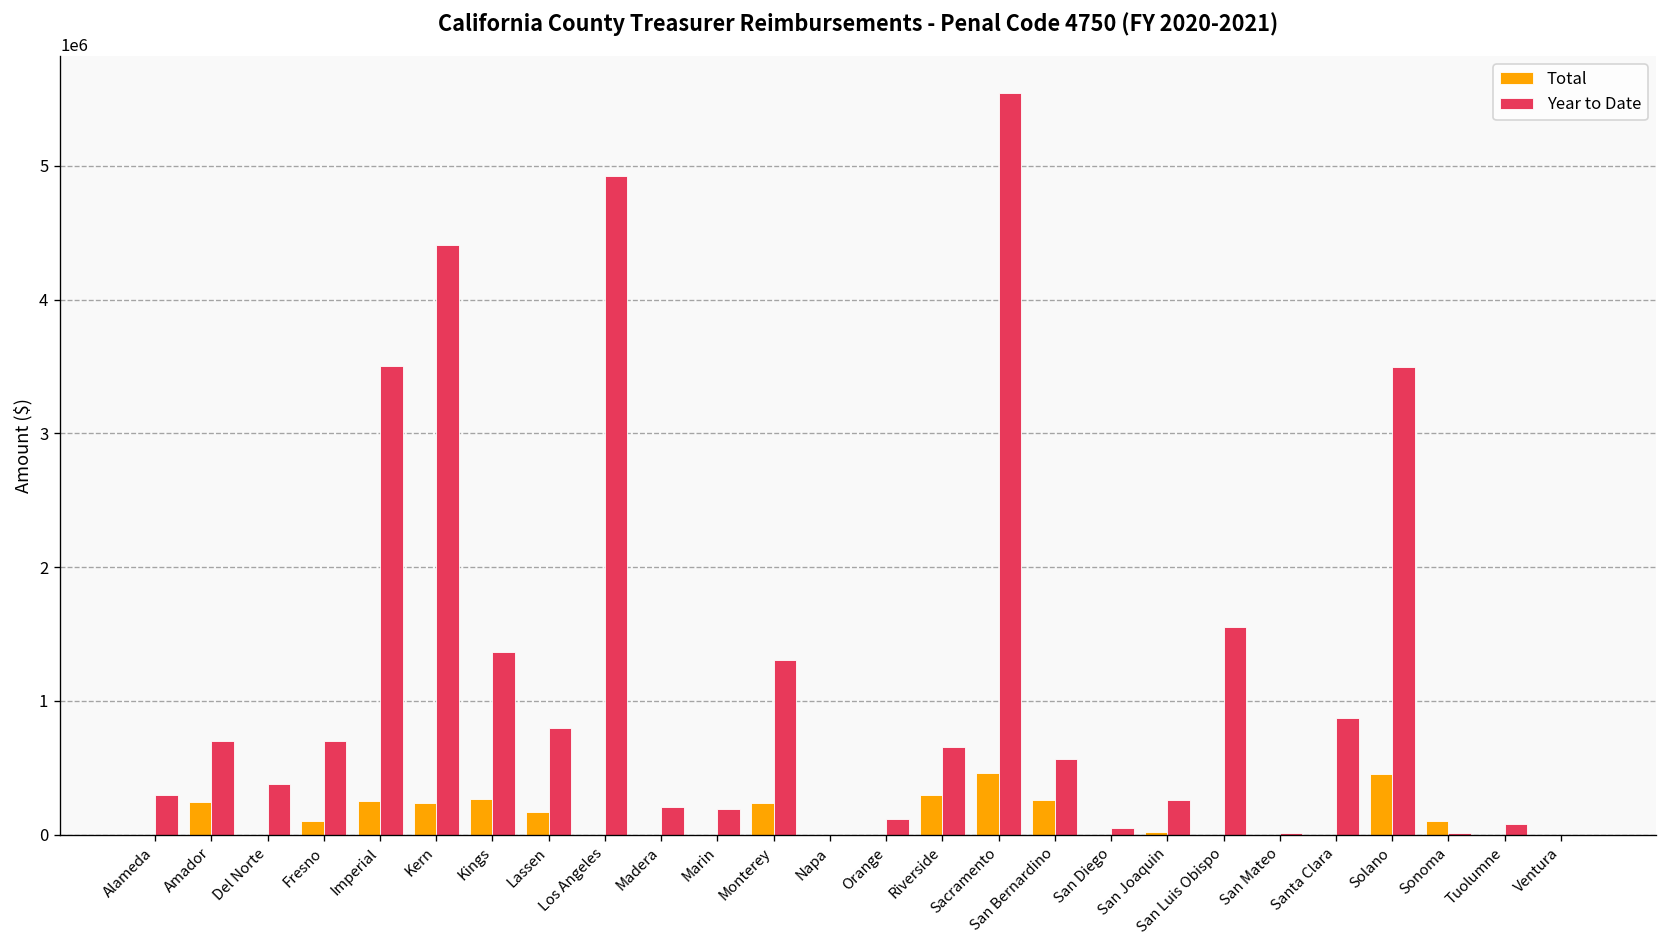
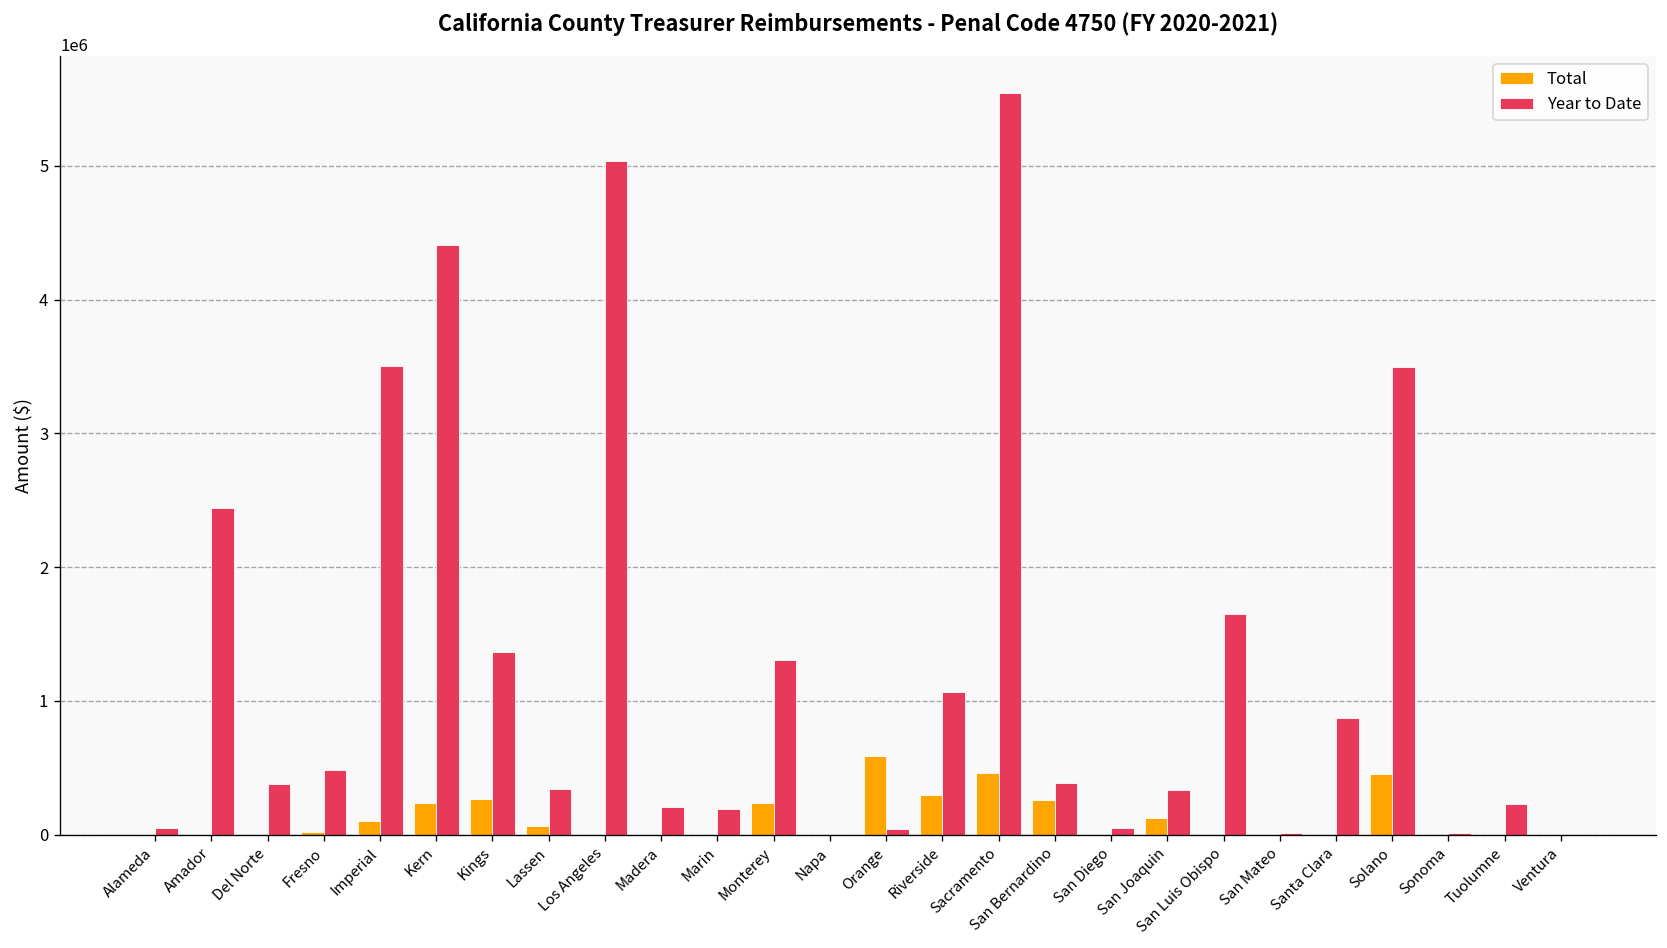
Year to Date, Alameda: 300000 -> 50000
Total, Amador: 250000 -> 0
Year to Date, Amador: 700000 -> 2450000
Total, Fresno: 100000 -> 20000
Year to Date, Fresno: 700000 -> 480000
Total, Imperial: 250000 -> 100000
Total, Lassen: 170000 -> 70000
Year to Date, Lassen: 800000 -> 340000
Year to Date, Los Angeles: 4930000 -> 5040000
Total, Orange: 0 -> 590000
Year to Date, Orange: 120000 -> 40000
Year to Date, Riverside: 650000 -> 1070000
Year to Date, San Bernardino: 570000 -> 380000
Total, San Joaquin: 20000 -> 130000
Year to Date, San Joaquin: 260000 -> 340000
Year to Date, San Luis Obispo: 1550000 -> 1650000
Total, Sonoma: 110000 -> 0
Year to Date, Tuolumne: 80000 -> 230000
